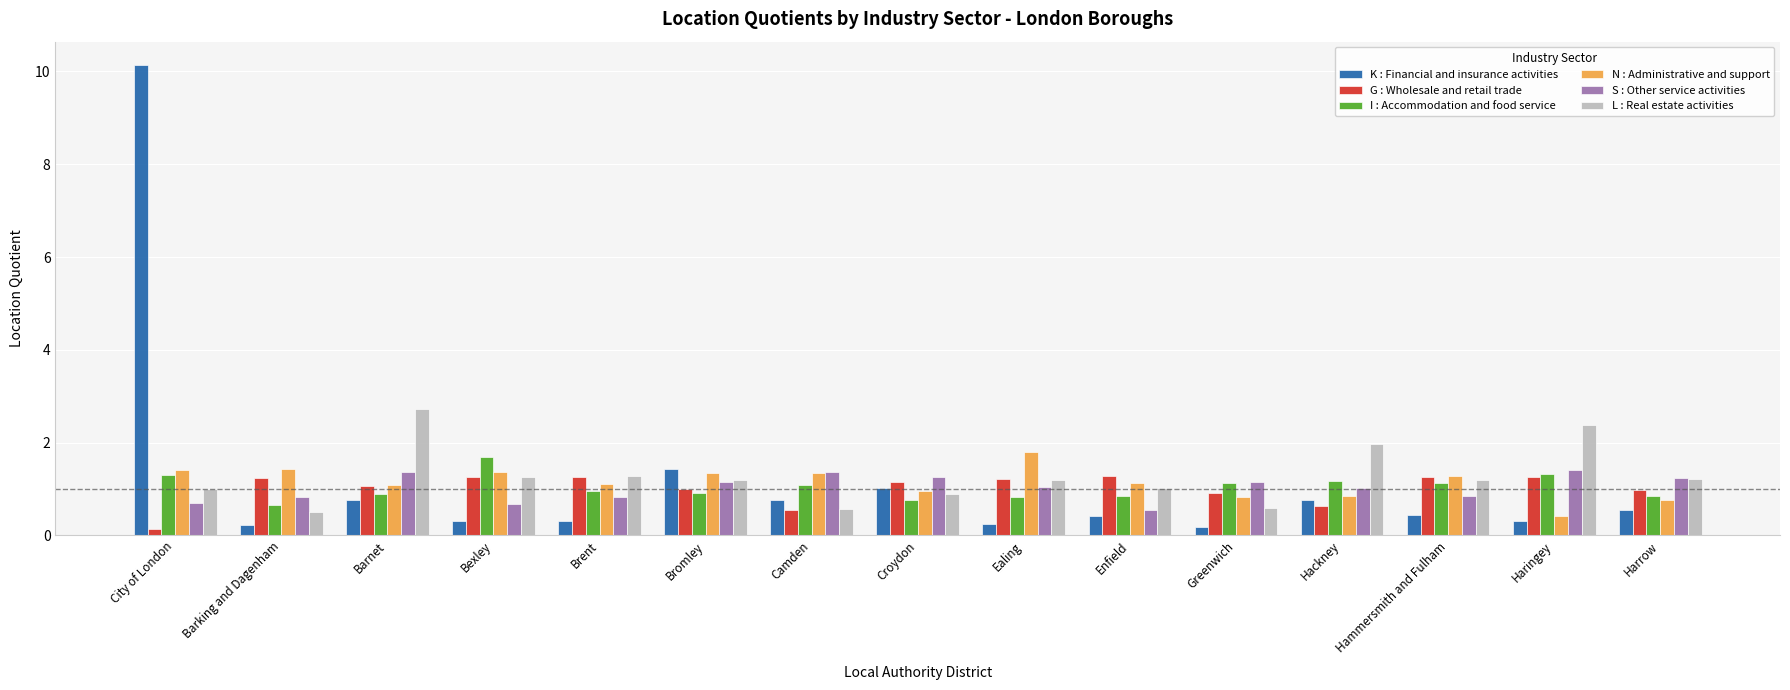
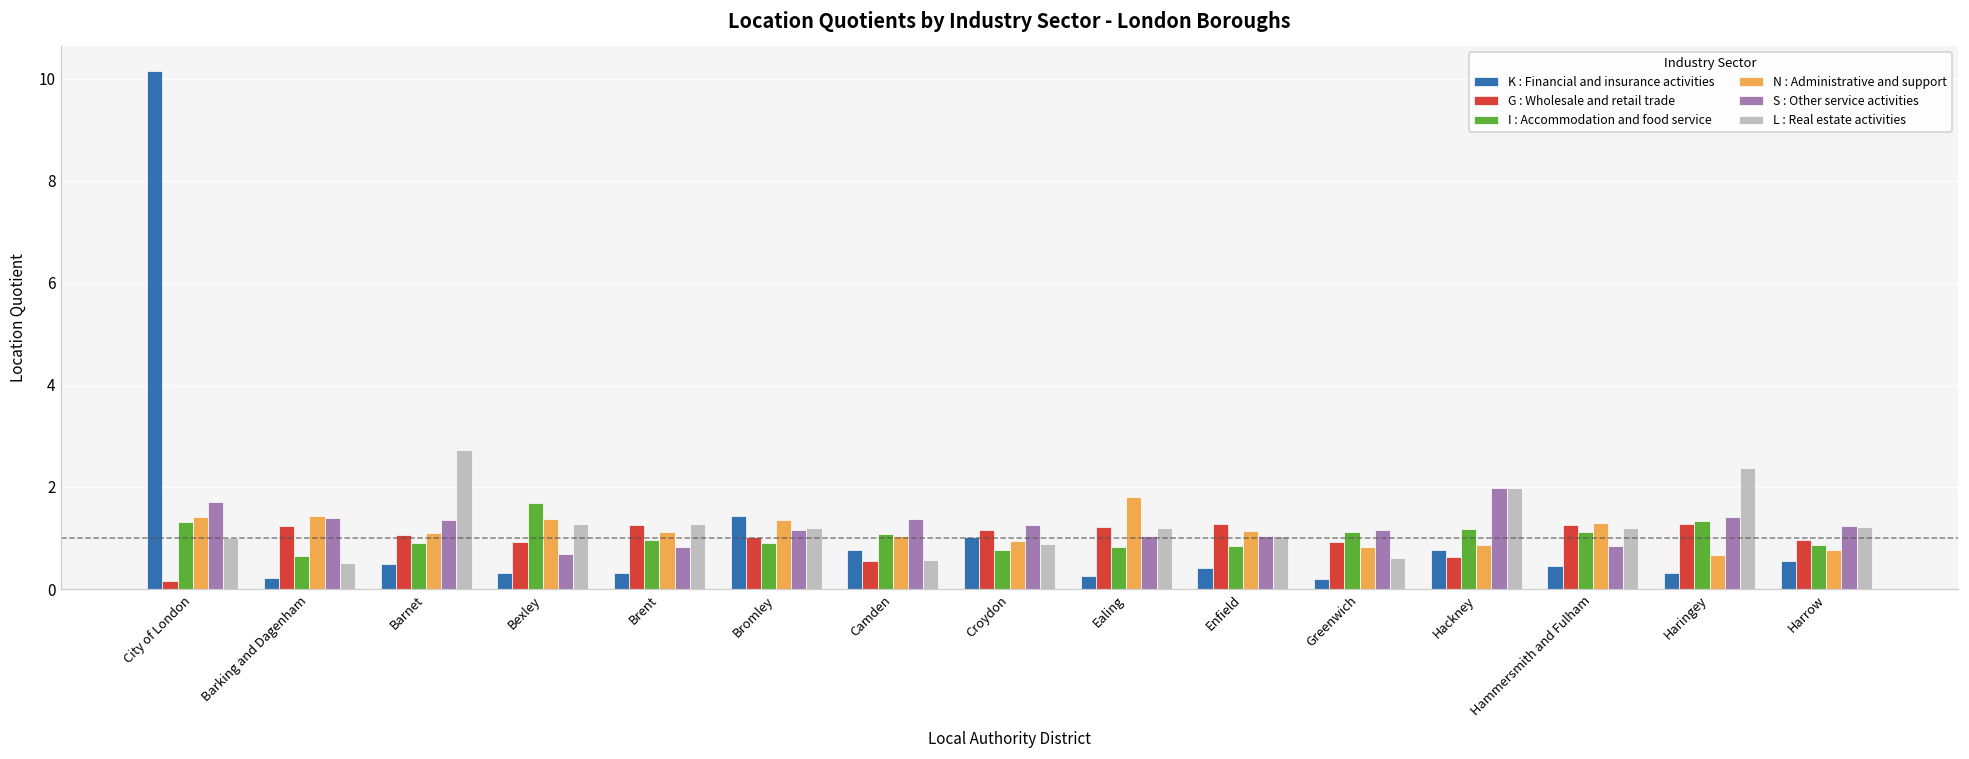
S : Other service activities, City of London: 0.7 -> 1.7
S : Other service activities, Barking and Dagenham: 0.8 -> 1.4
K : Financial and insurance activities, Barnet: 0.8 -> 0.5
G : Wholesale and retail trade, Bexley: 1.3 -> 0.9
N : Administrative and support, Camden: 1.4 -> 1.0
S : Other service activities, Enfield: 0.6 -> 1.0
S : Other service activities, Hackney: 1.0 -> 2.0
N : Administrative and support, Haringey: 0.4 -> 0.7
